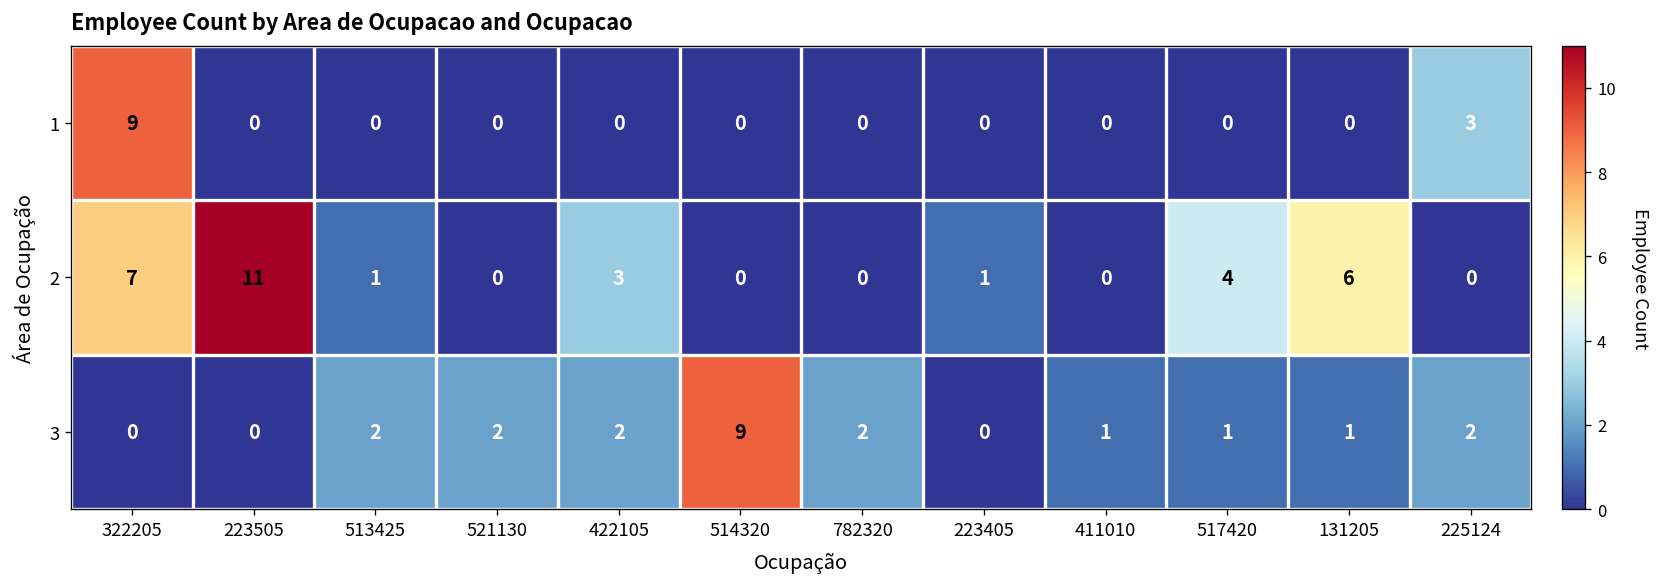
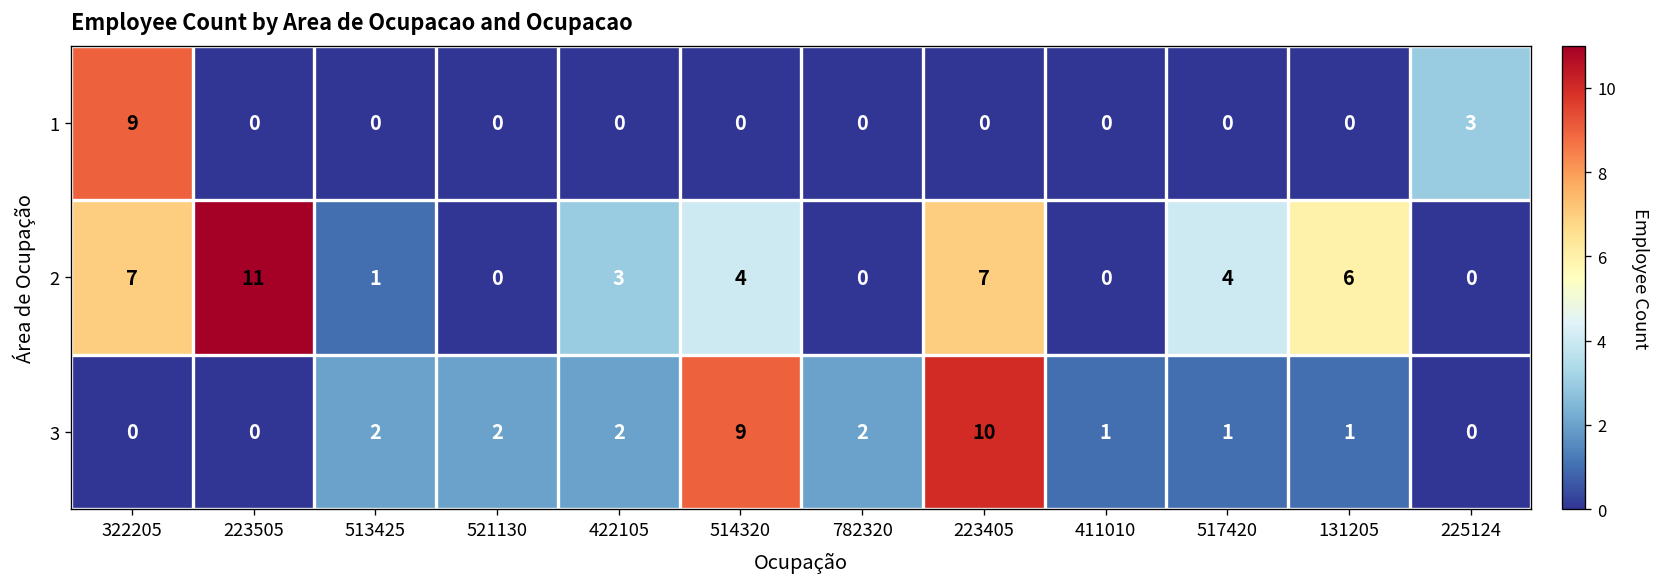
2, 514320: 0 -> 4
2, 223405: 1 -> 7
3, 223405: 0 -> 10
3, 225124: 2 -> 0
